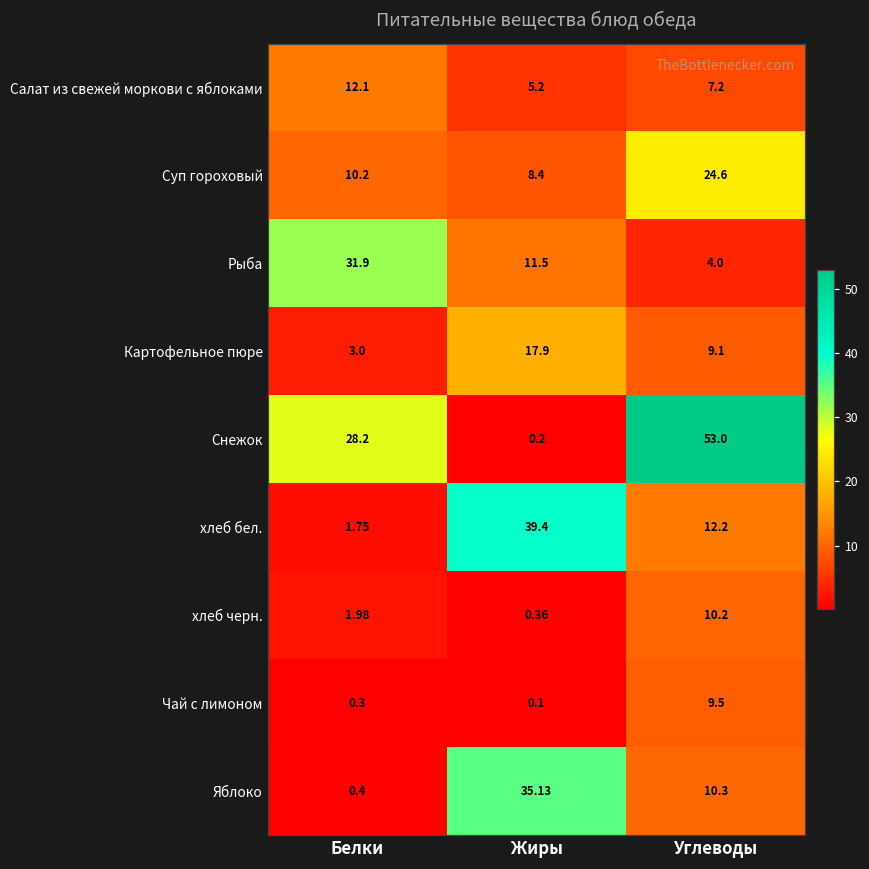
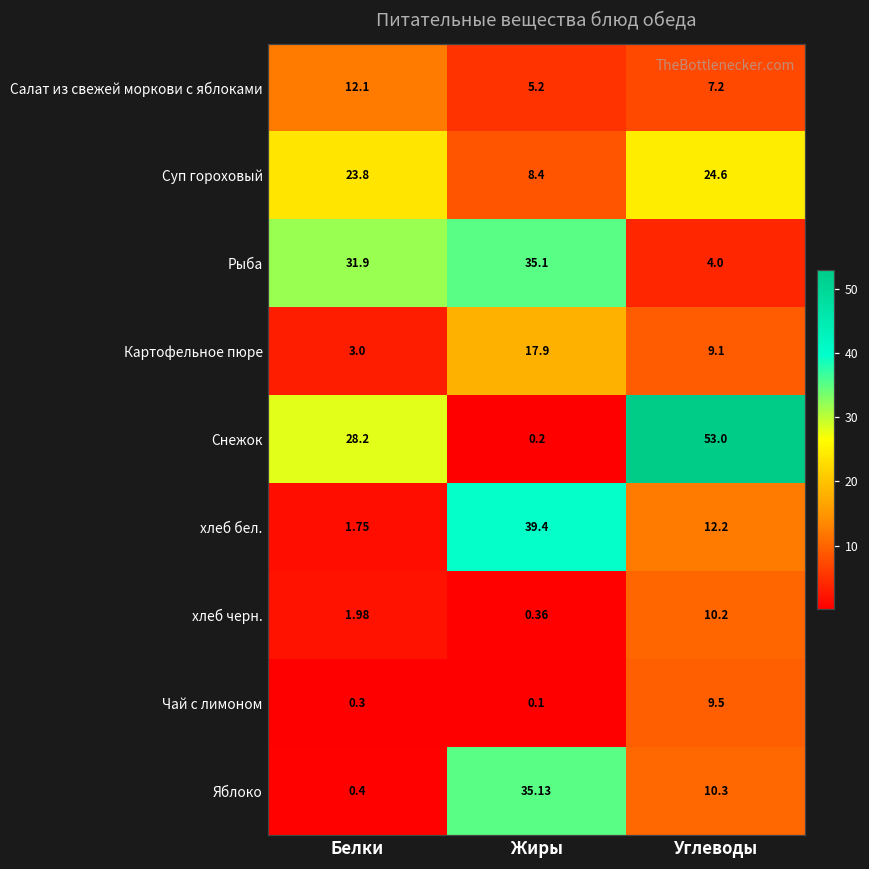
Суп гороховый, Белки: 10.2 -> 23.8
Рыба, Жиры: 11.5 -> 35.1
